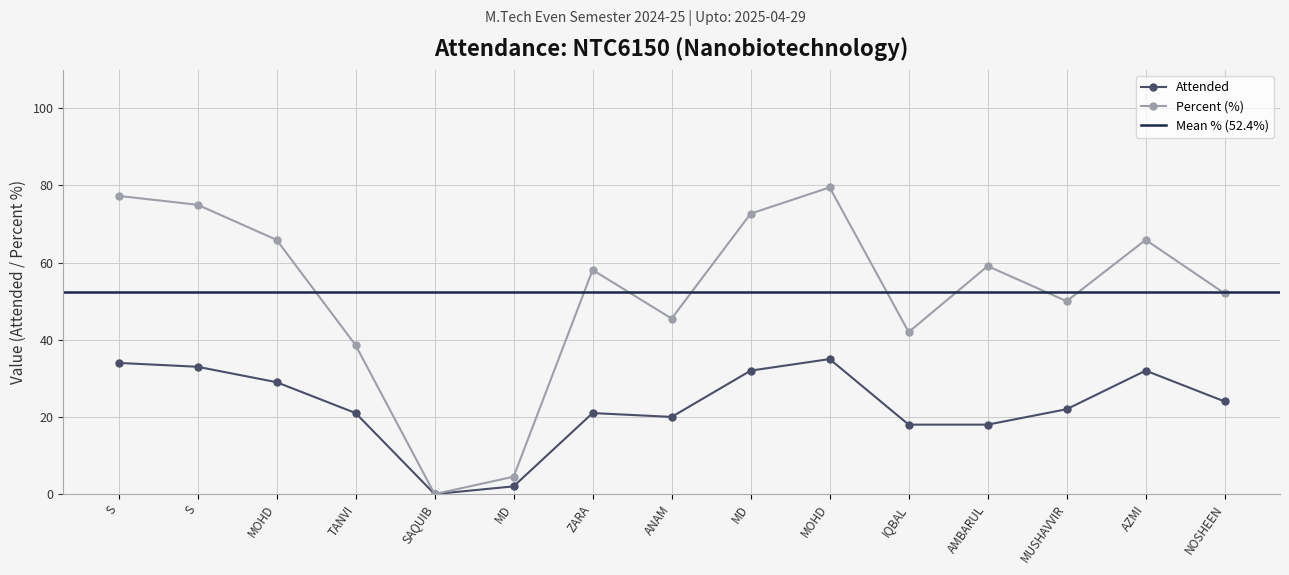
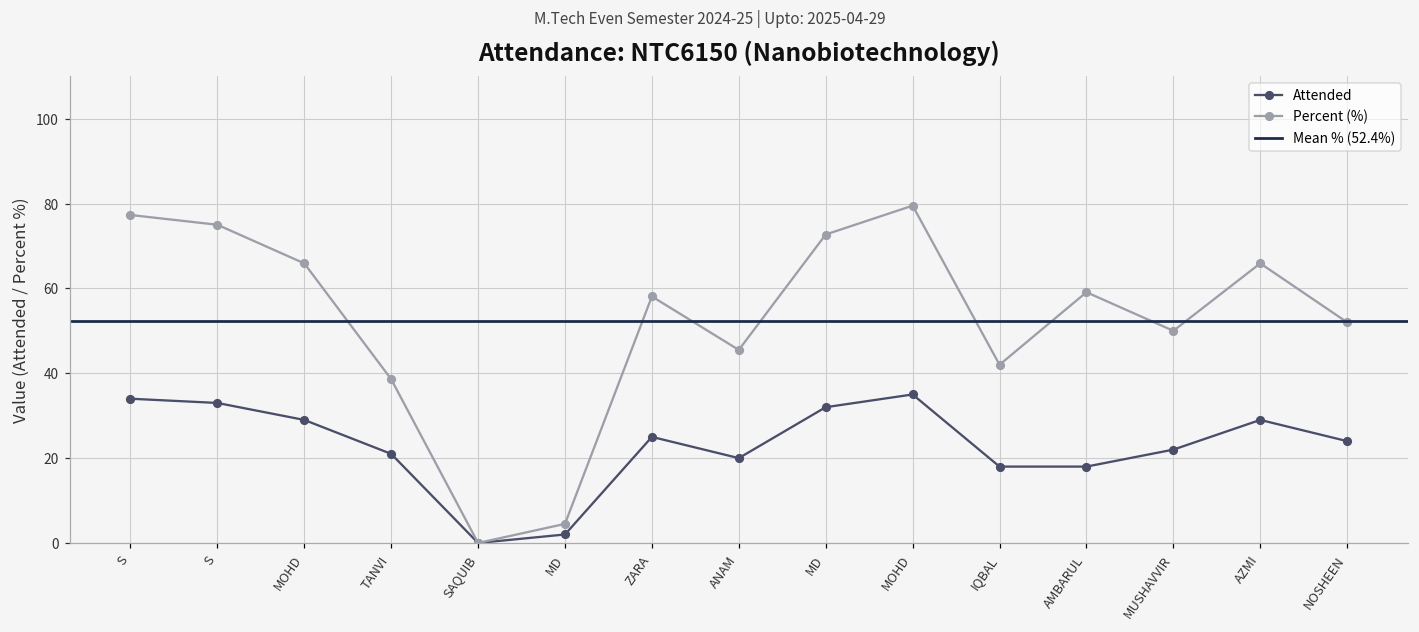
Attended, ZARA: 21 -> 25
Attended, AZMI: 32 -> 29
